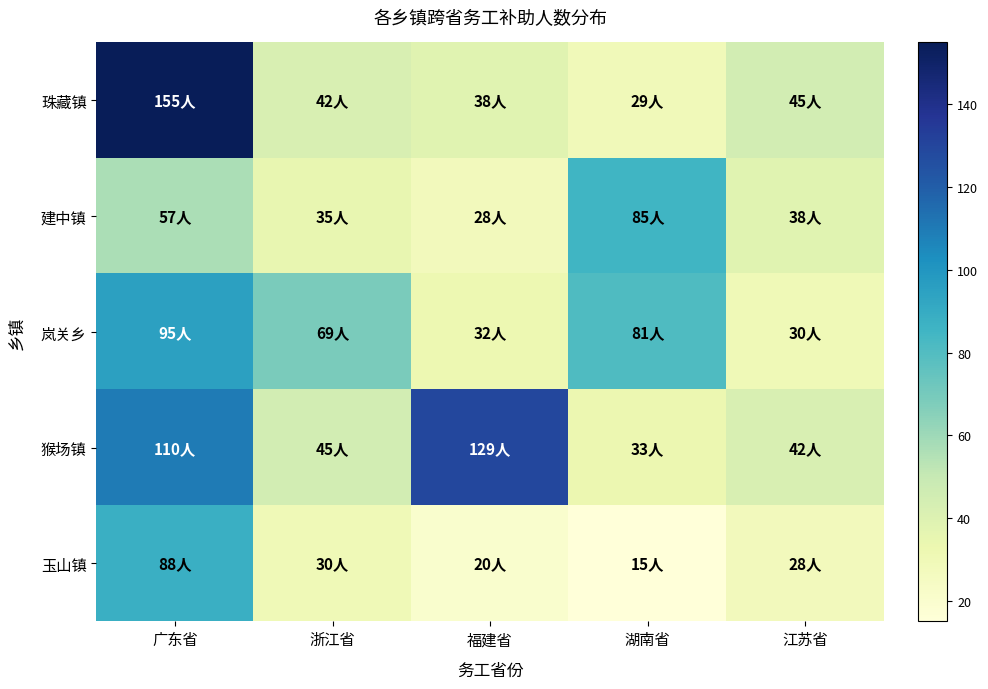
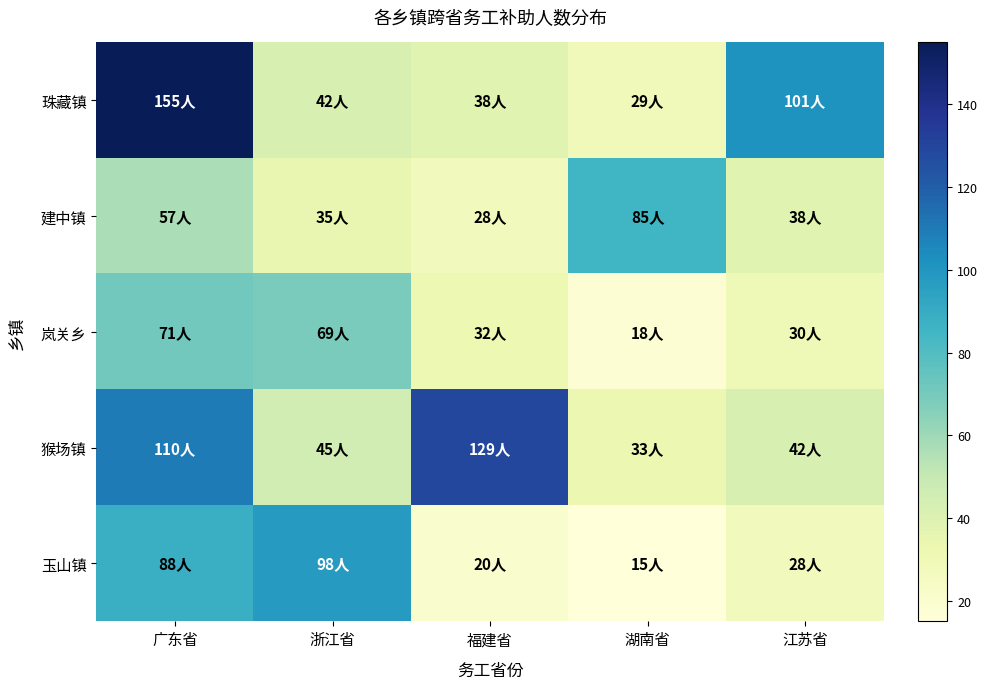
珠藏镇, 江苏省: 45人 -> 101人
岚关乡, 广东省: 95人 -> 71人
岚关乡, 湖南省: 81人 -> 18人
玉山镇, 浙江省: 30人 -> 98人
